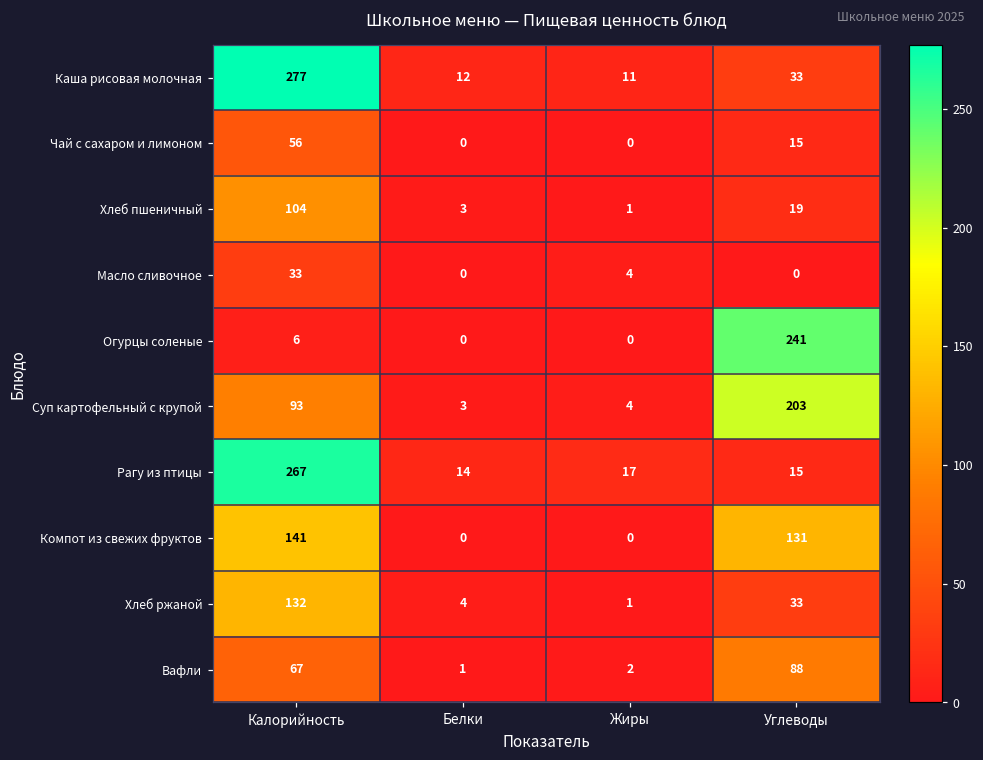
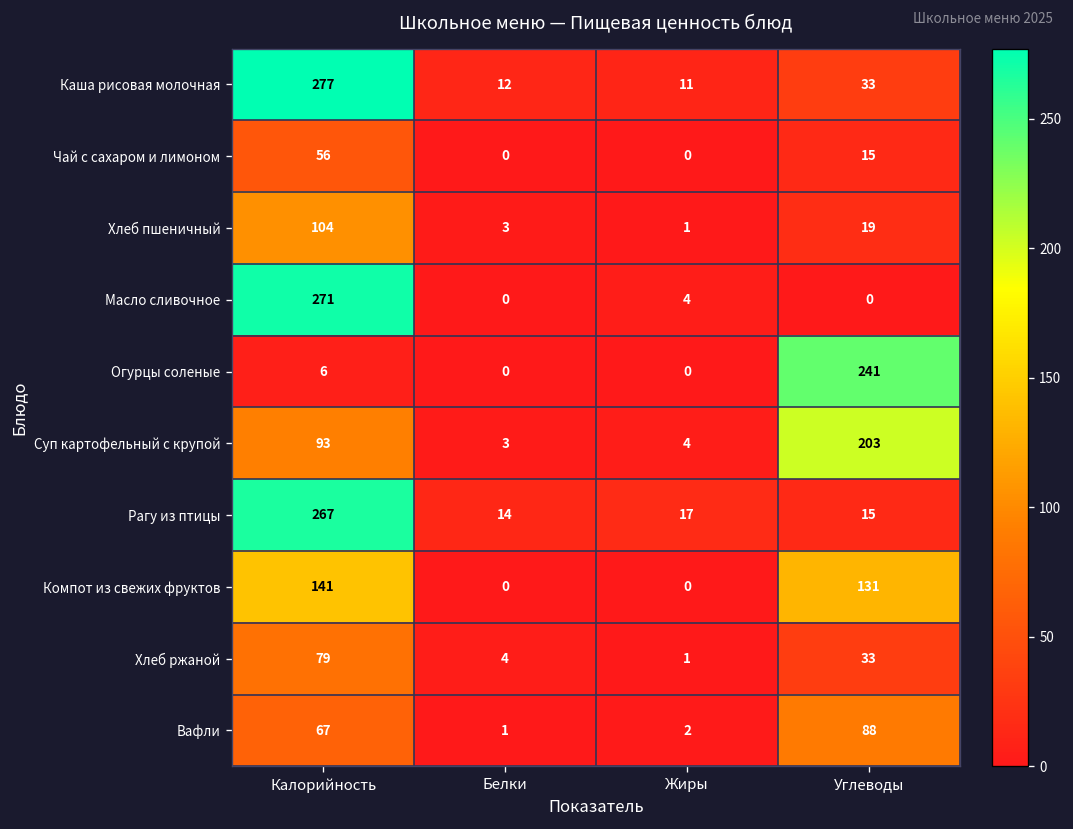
Масло сливочное, Калорийность: 33 -> 271
Хлеб ржаной, Калорийность: 132 -> 79
